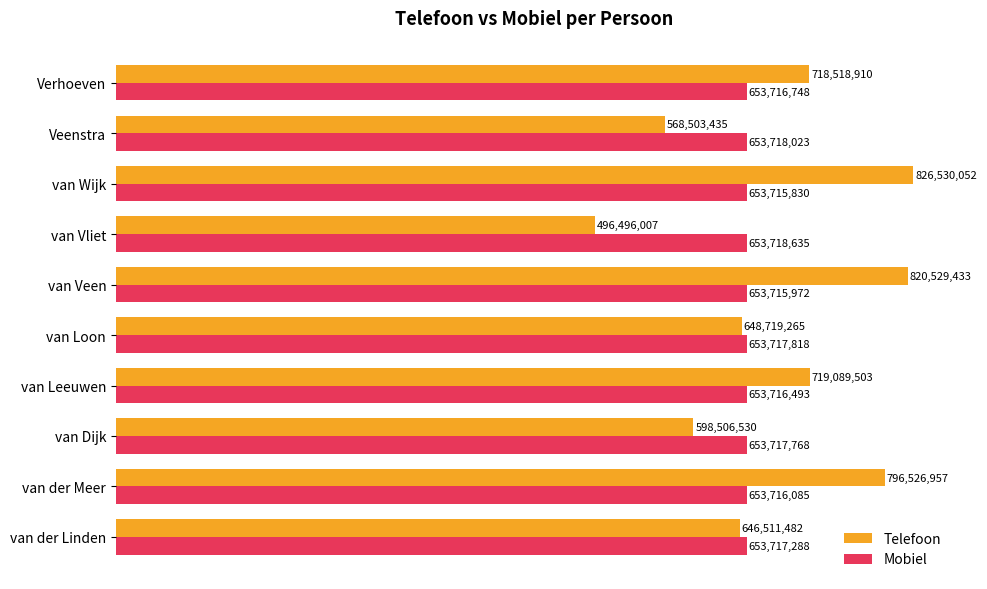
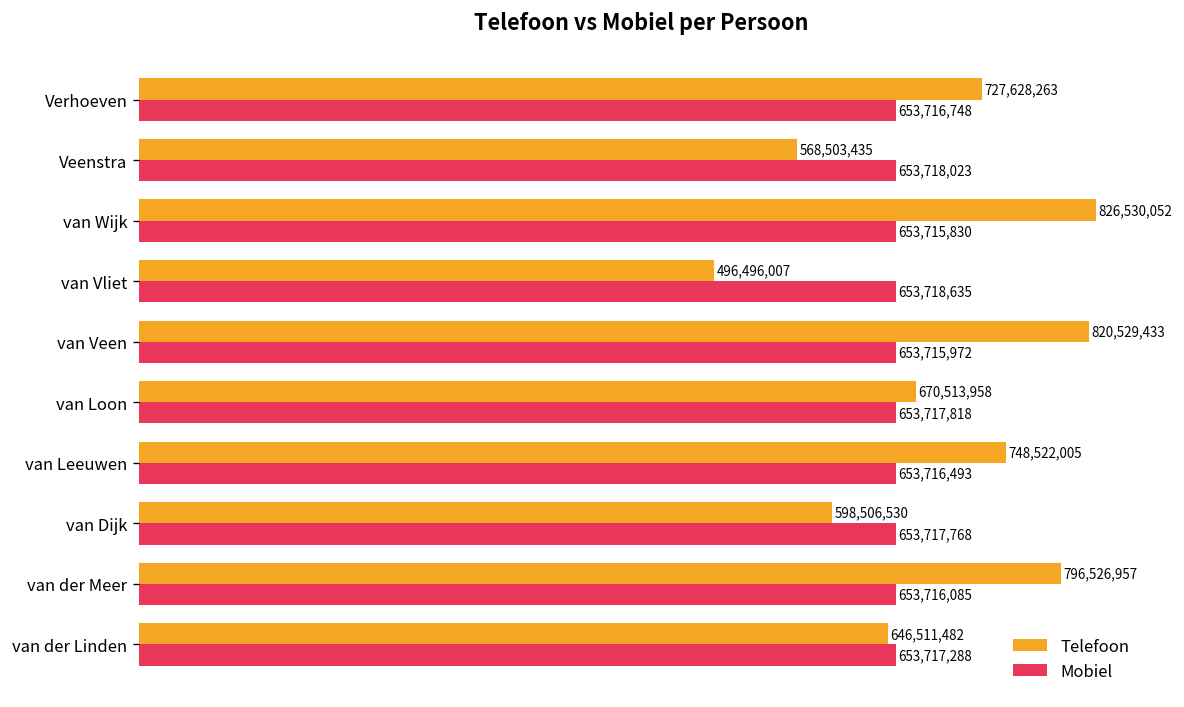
Telefoon, Verhoeven: 718,518,910 -> 727,628,263
Telefoon, van Loon: 648,719,265 -> 670,513,958
Telefoon, van Leeuwen: 719,089,503 -> 748,522,005
